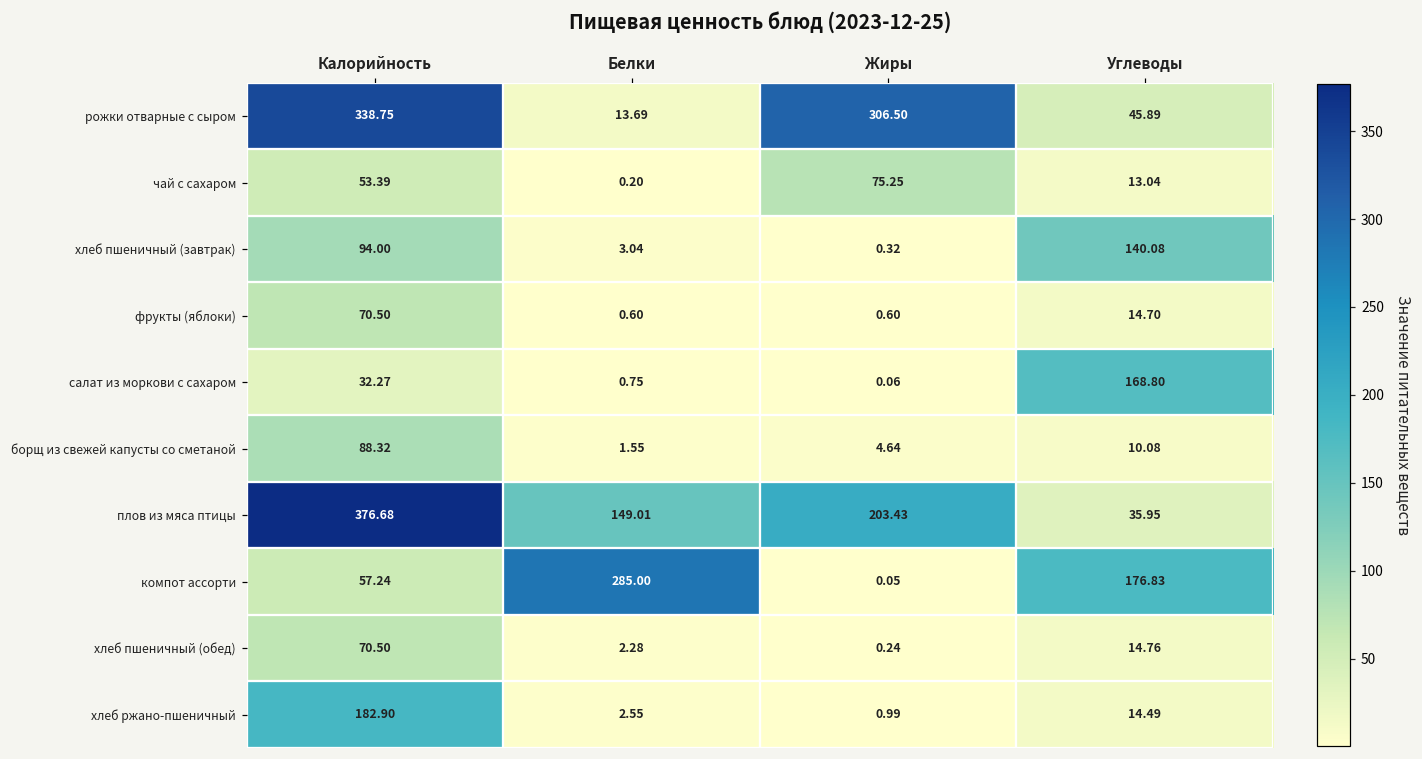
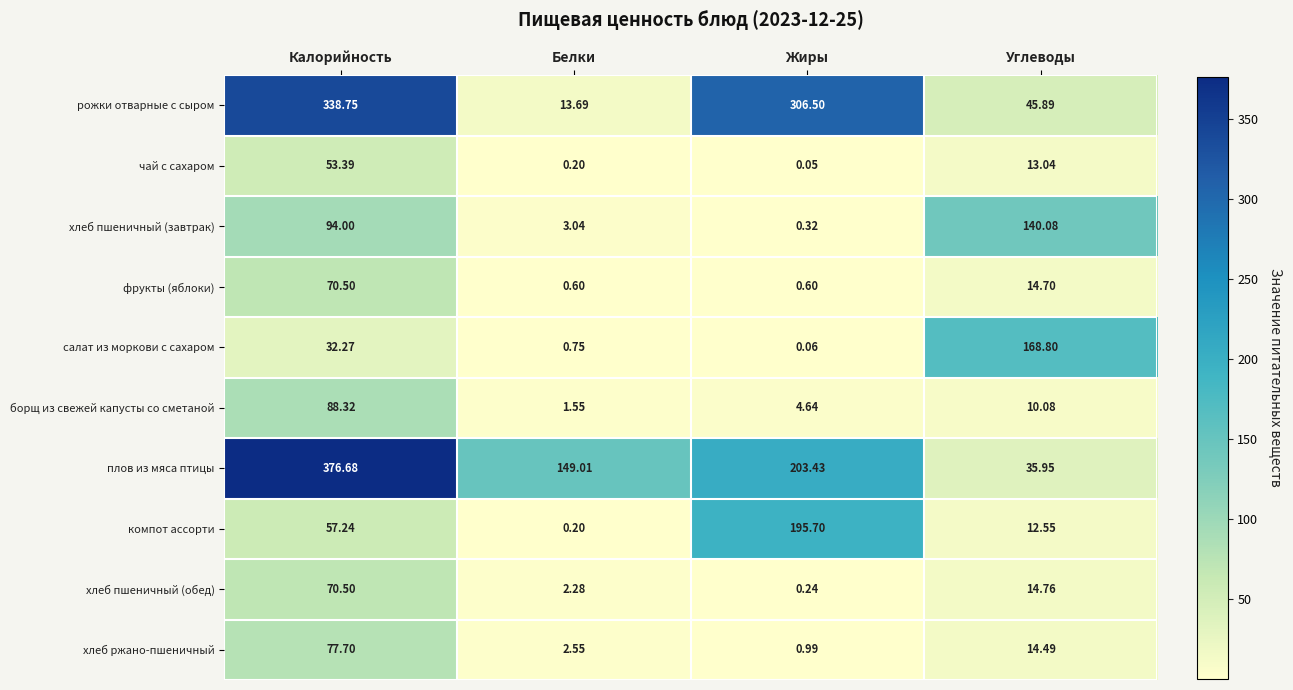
чай с сахаром, Жиры: 75.25 -> 0.05
компот ассорти, Белки: 285.00 -> 0.20
компот ассорти, Жиры: 0.05 -> 195.70
компот ассорти, Углеводы: 176.83 -> 12.55
хлеб ржано-пшеничный, Калорийность: 182.90 -> 77.70
